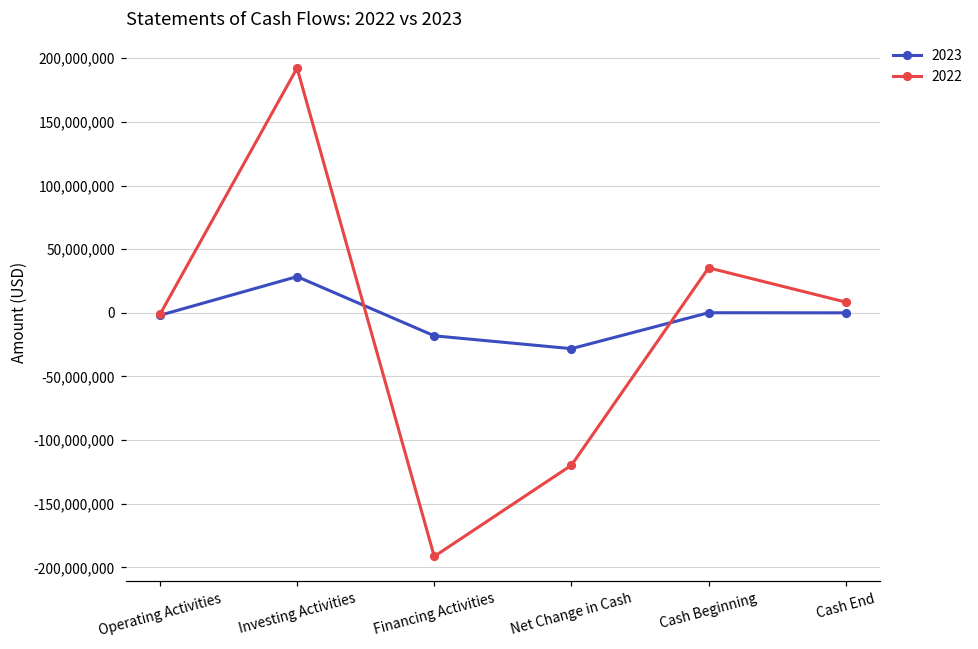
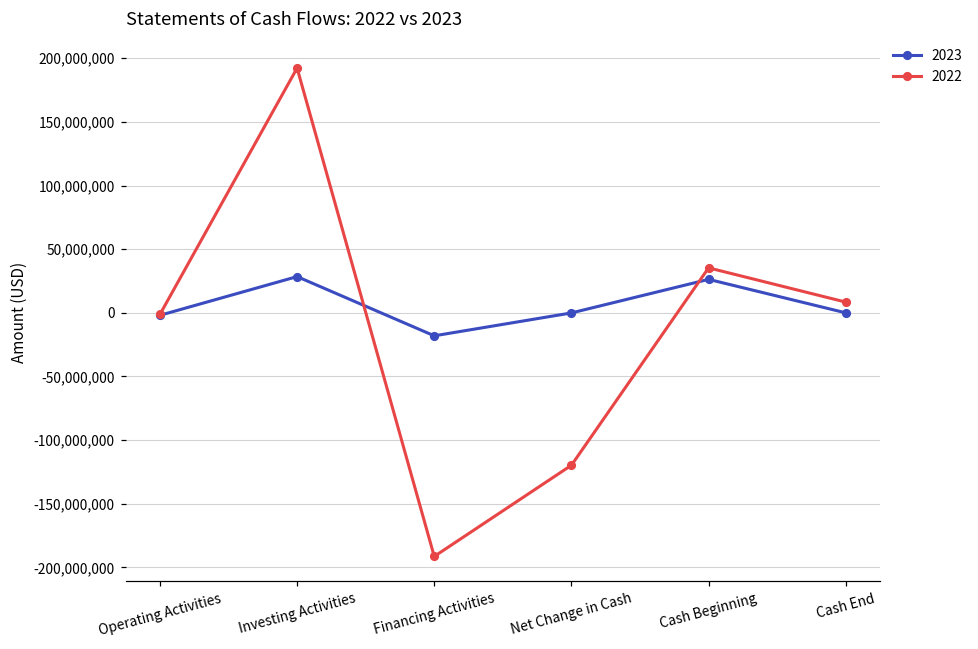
2023, Net Change in Cash: -28,000,000 -> 0
2023, Cash Beginning: 0 -> 26,000,000
